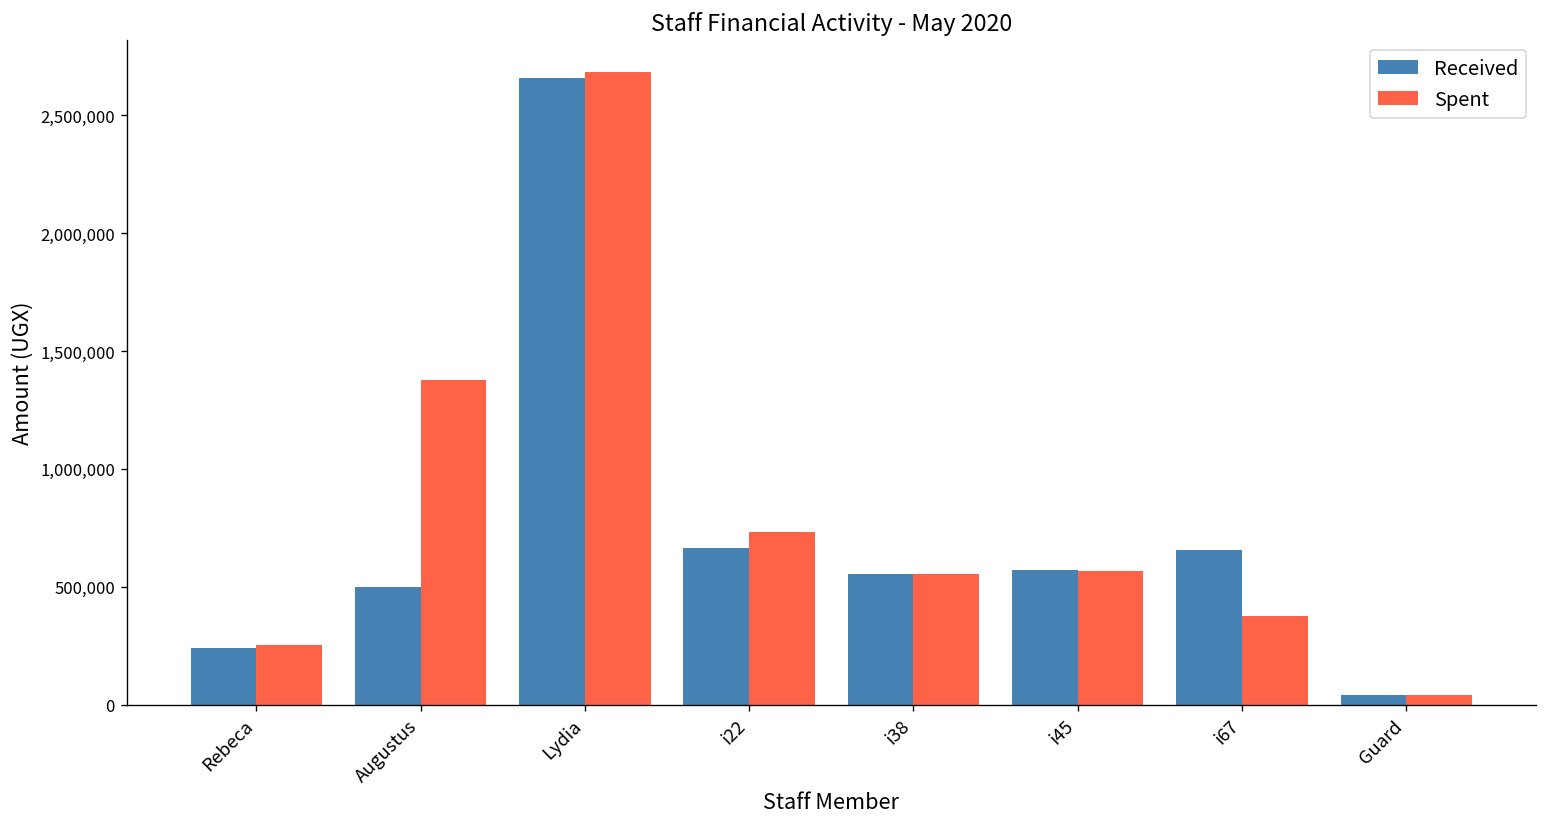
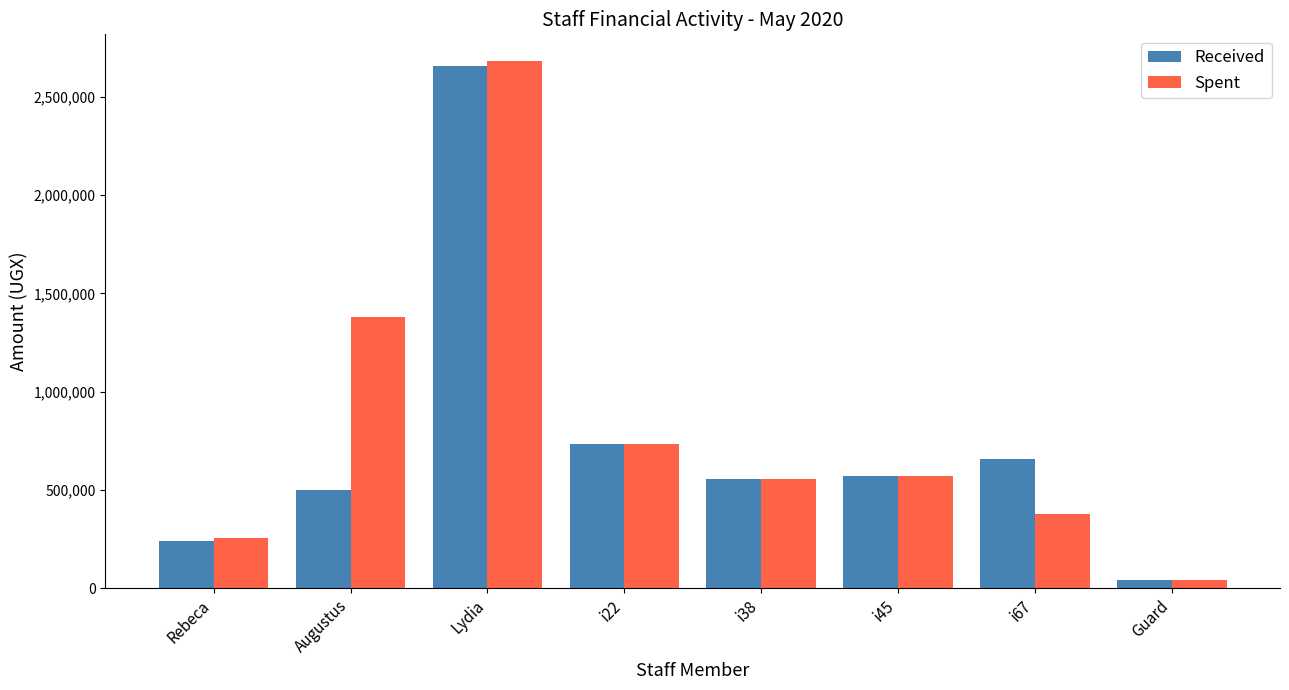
Received, i22: 670,000 -> 730,000
